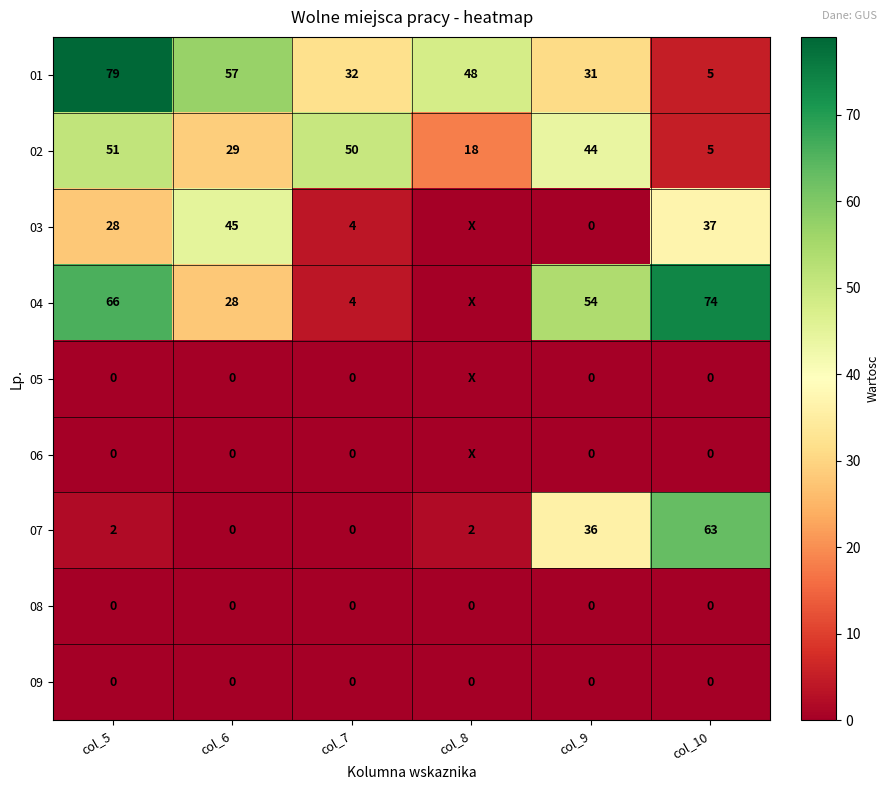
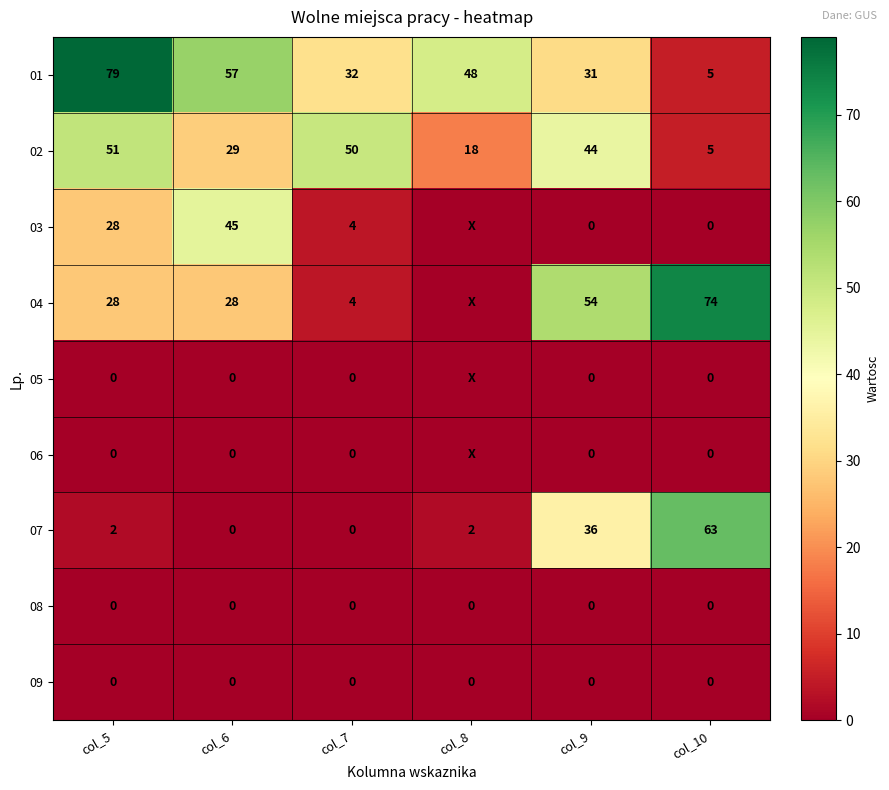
03, col_10: 37 -> 0
04, col_5: 66 -> 28
